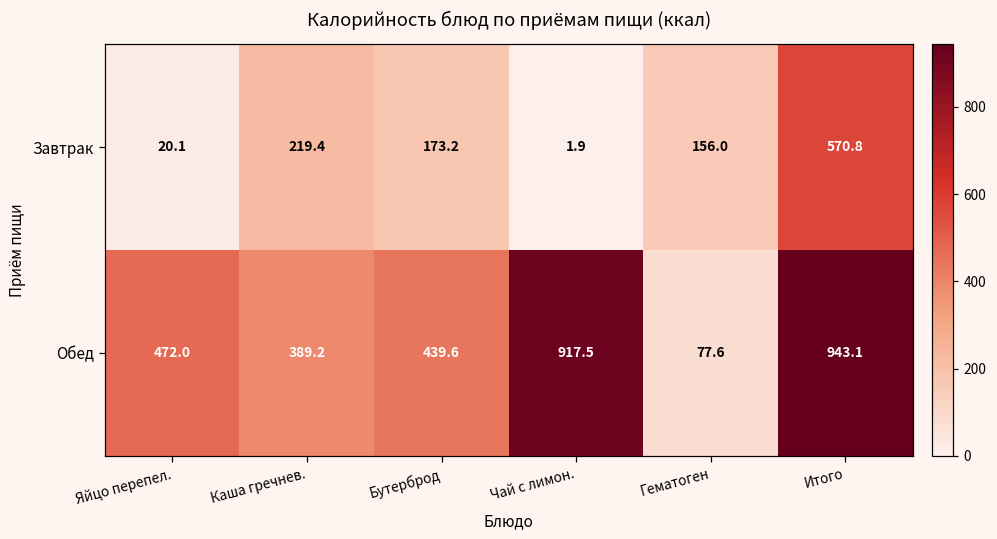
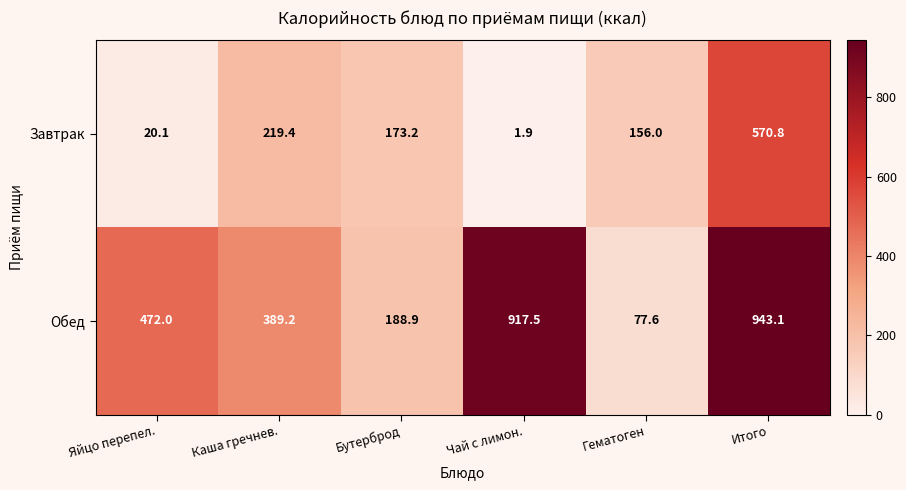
Обед, Бутерброд: 439.6 -> 188.9
